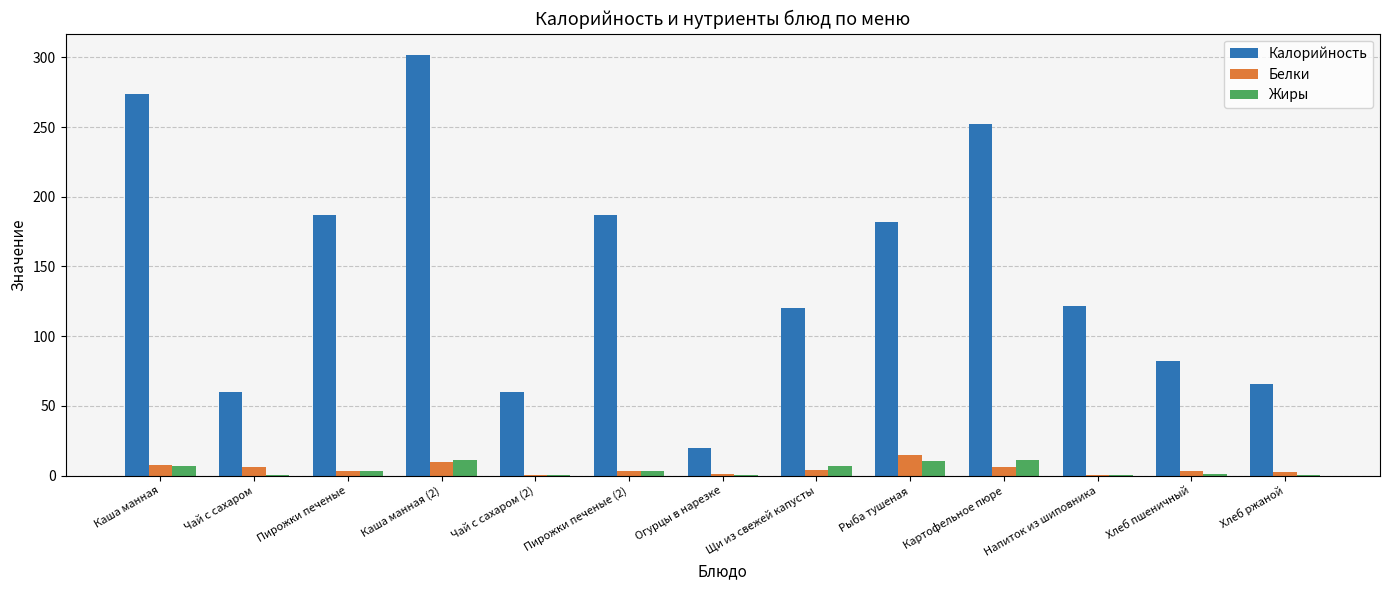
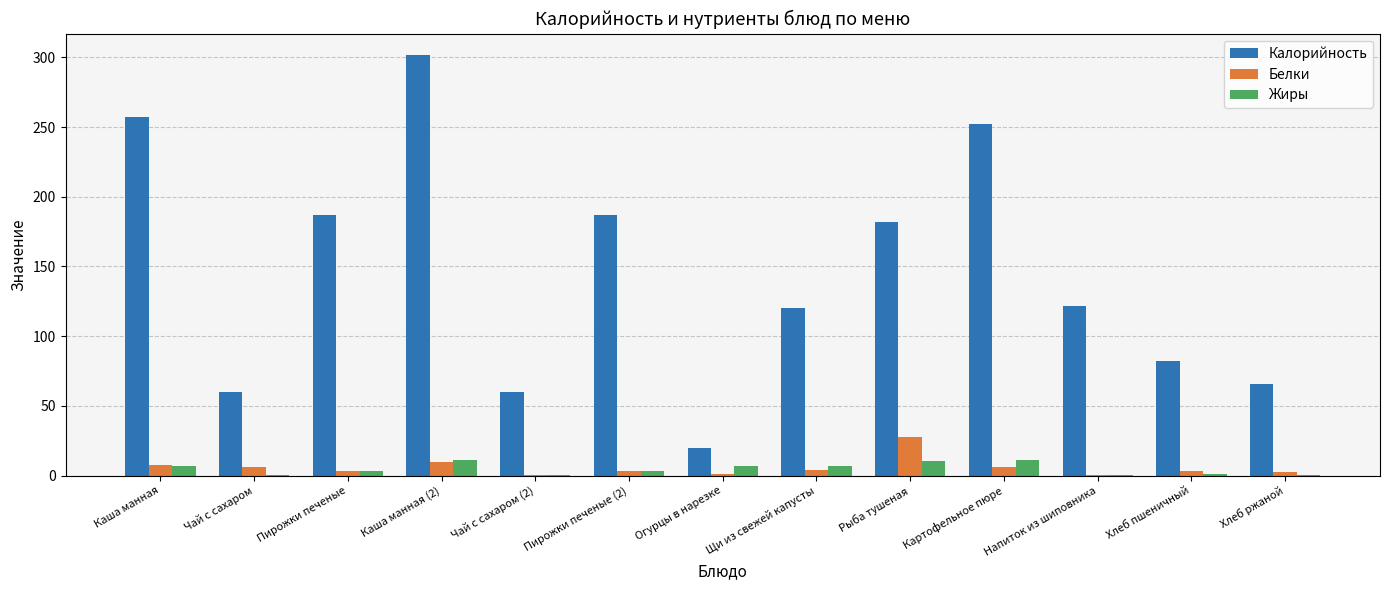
Калорийность, Каша манная: 274 -> 257
Жиры, Огурцы в нарезке: 0 -> 7
Белки, Рыба тушеная: 15 -> 28
